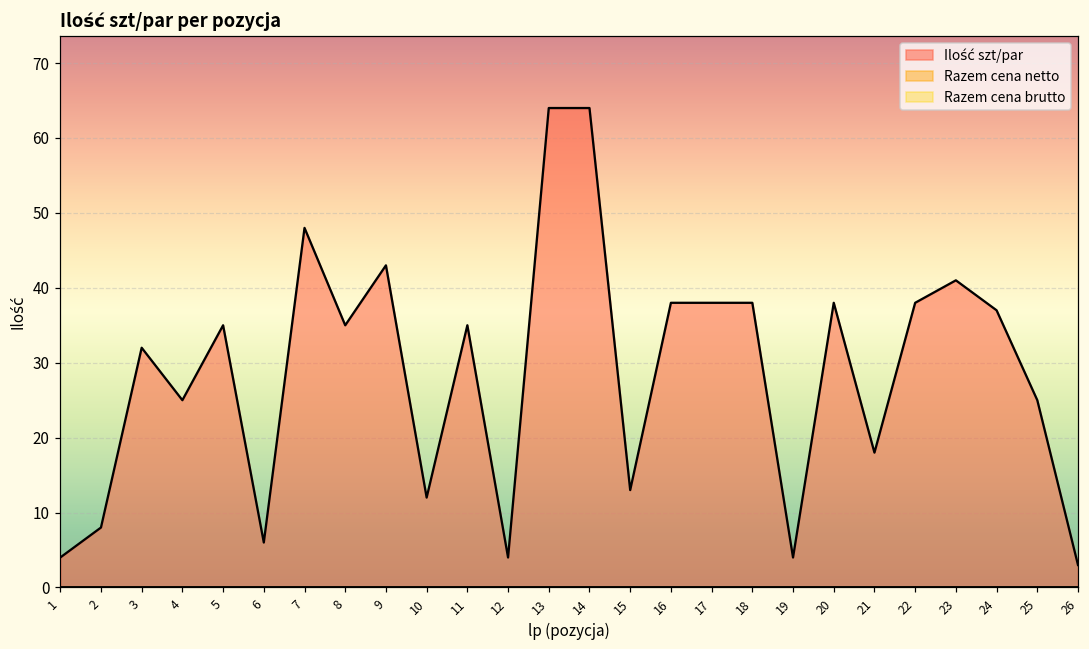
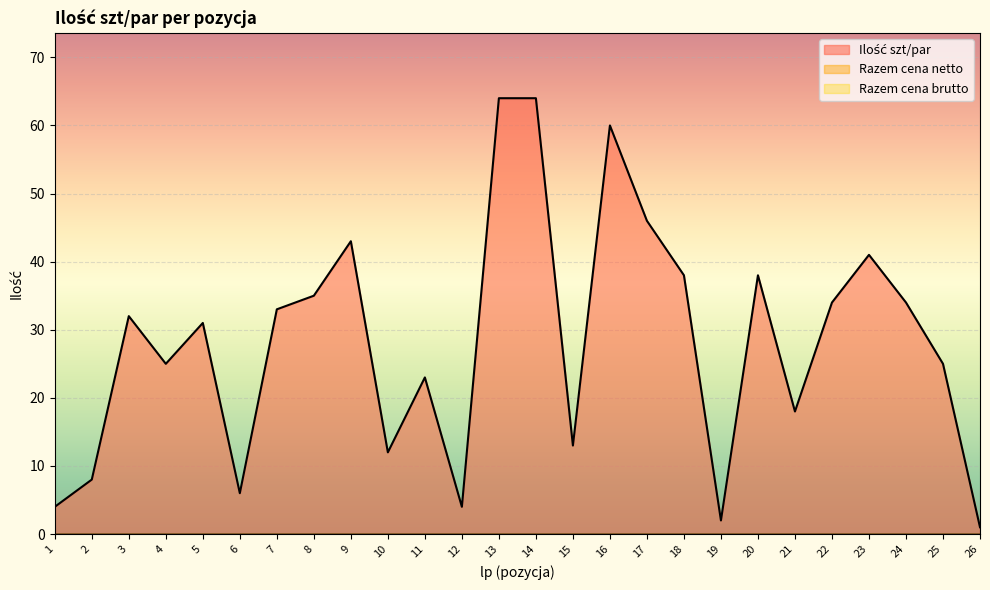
Ilość szt/par, 5: 35 -> 31
Ilość szt/par, 7: 48 -> 33
Ilość szt/par, 11: 35 -> 23
Ilość szt/par, 16: 38 -> 60
Ilość szt/par, 17: 38 -> 46
Ilość szt/par, 19: 4 -> 2
Ilość szt/par, 22: 38 -> 34
Ilość szt/par, 24: 37 -> 34
Ilość szt/par, 26: 3 -> 1
